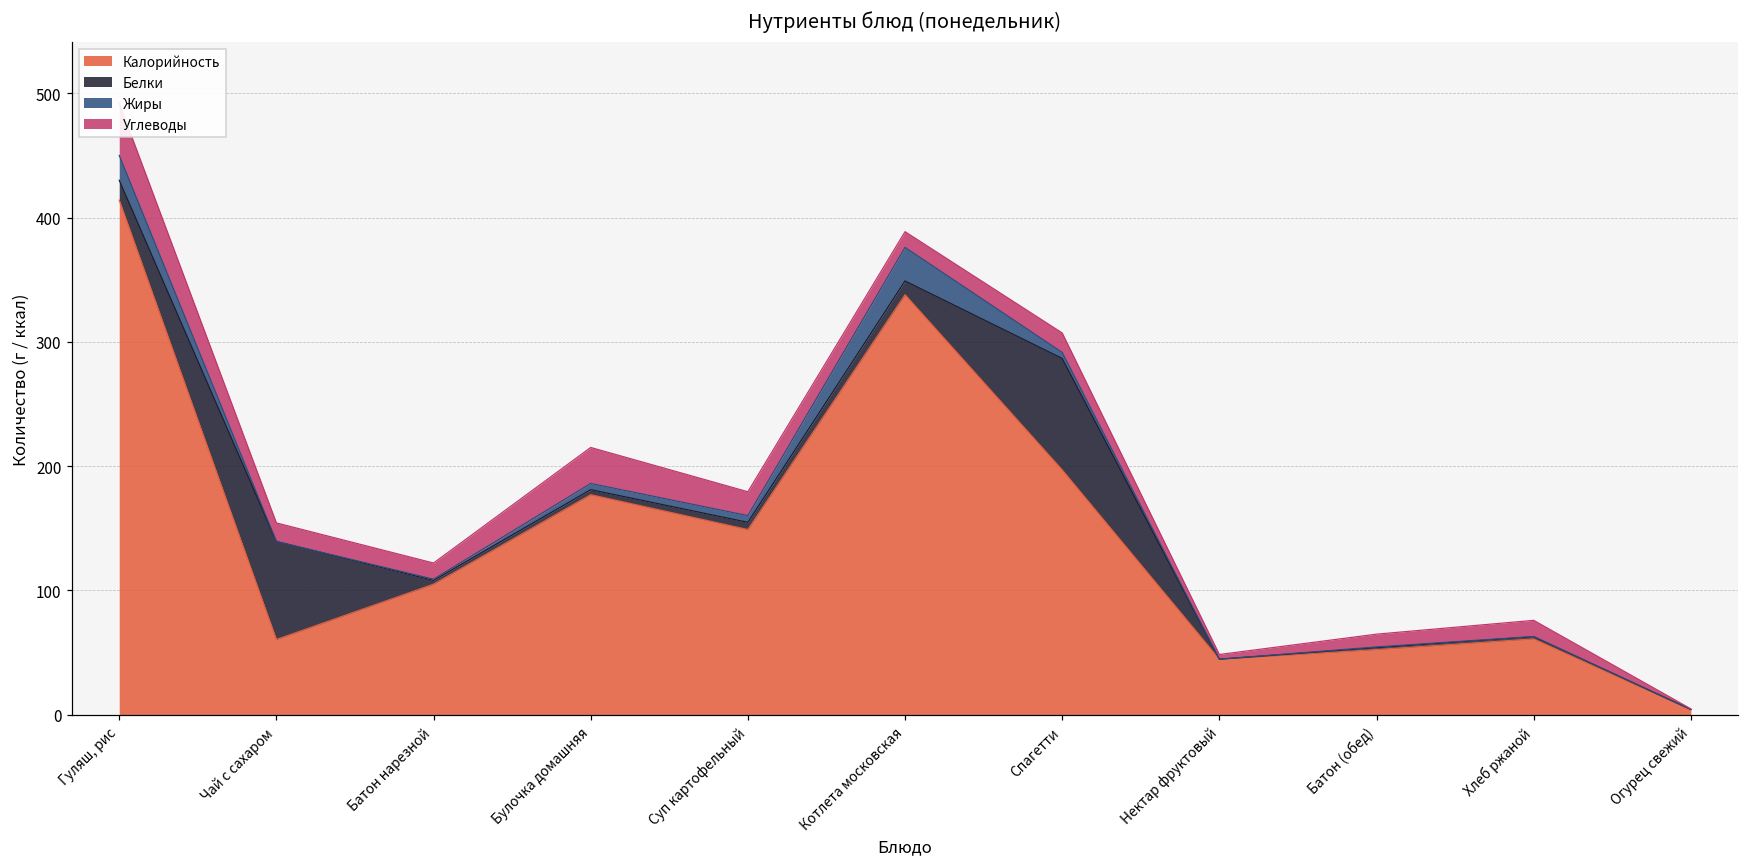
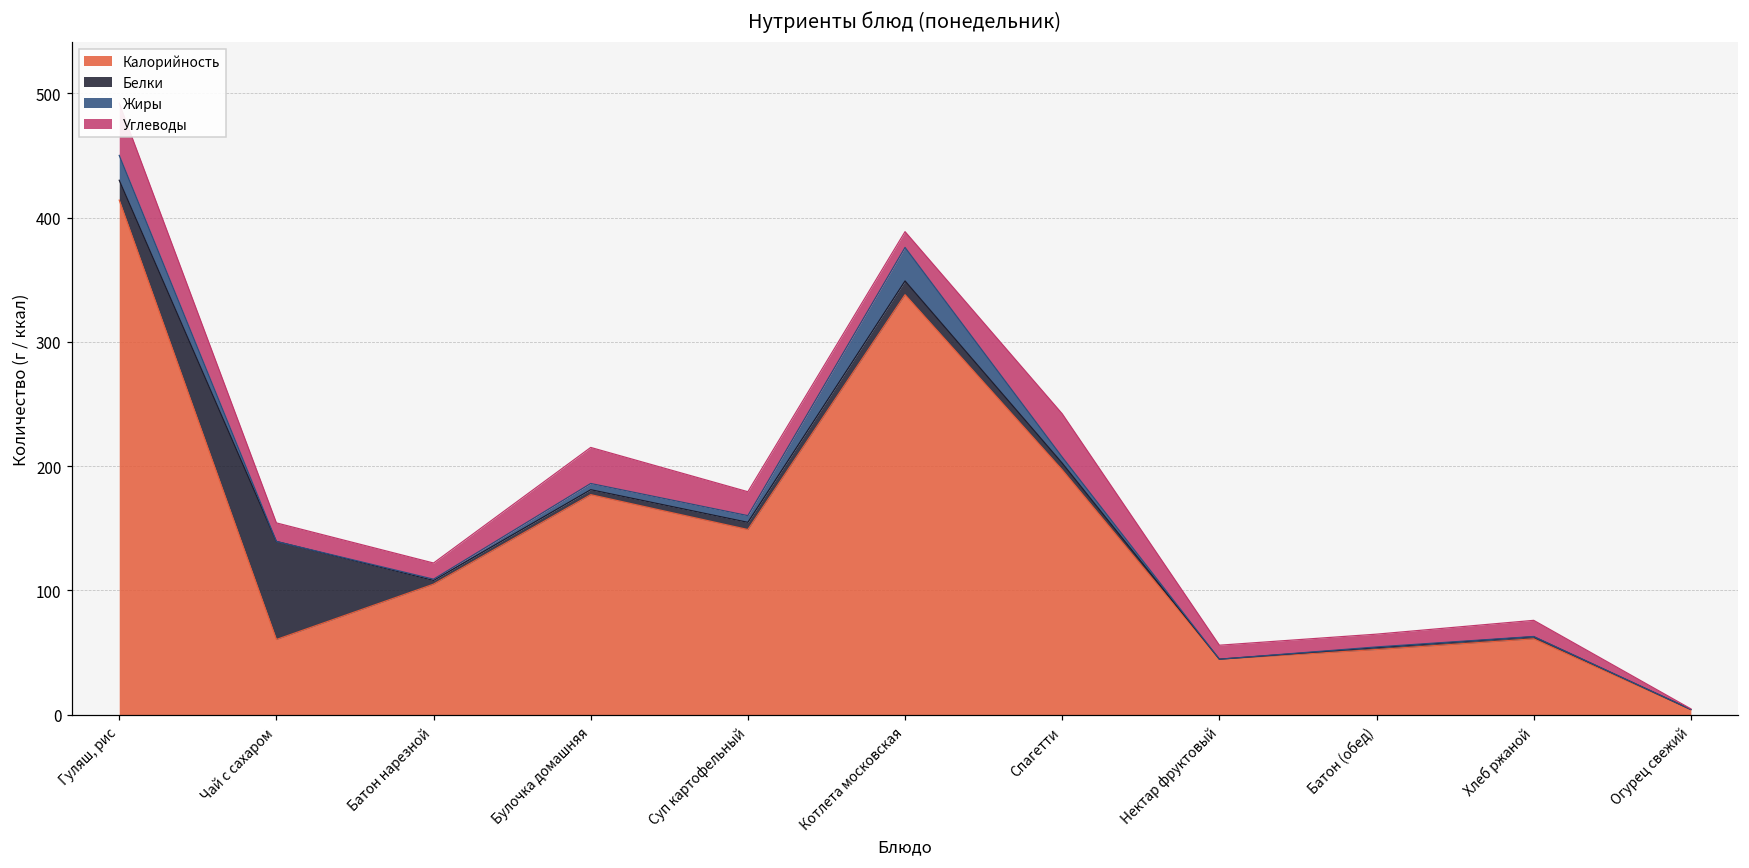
Белки, Спагетти: 90 -> 5
Углеводы, Спагетти: 16 -> 35
Углеводы, Нектар фруктовый: 4 -> 11
